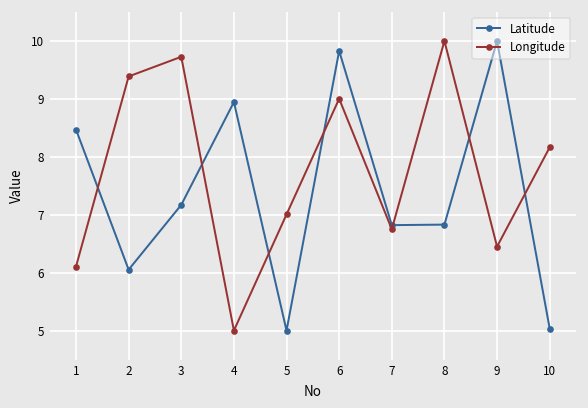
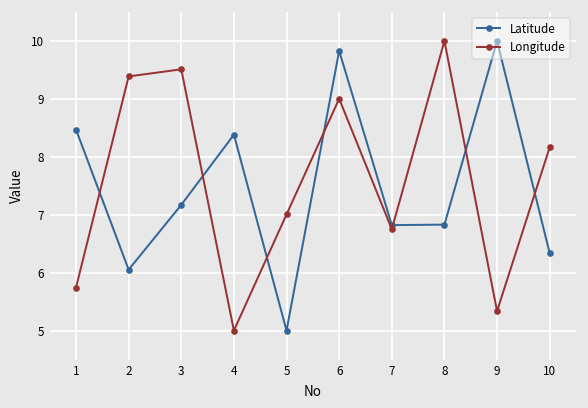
Longitude, 1: 6.1 -> 5.7
Longitude, 3: 9.7 -> 9.5
Latitude, 4: 8.9 -> 8.4
Longitude, 9: 6.4 -> 5.3
Latitude, 10: 5.0 -> 6.3
